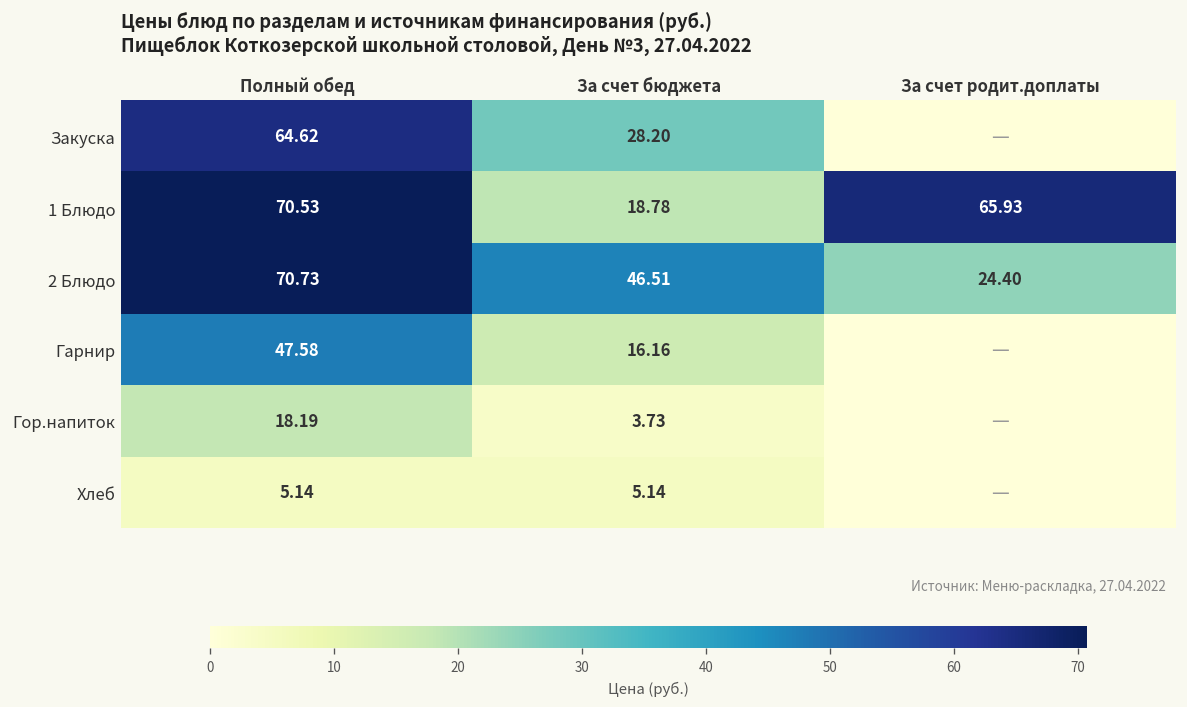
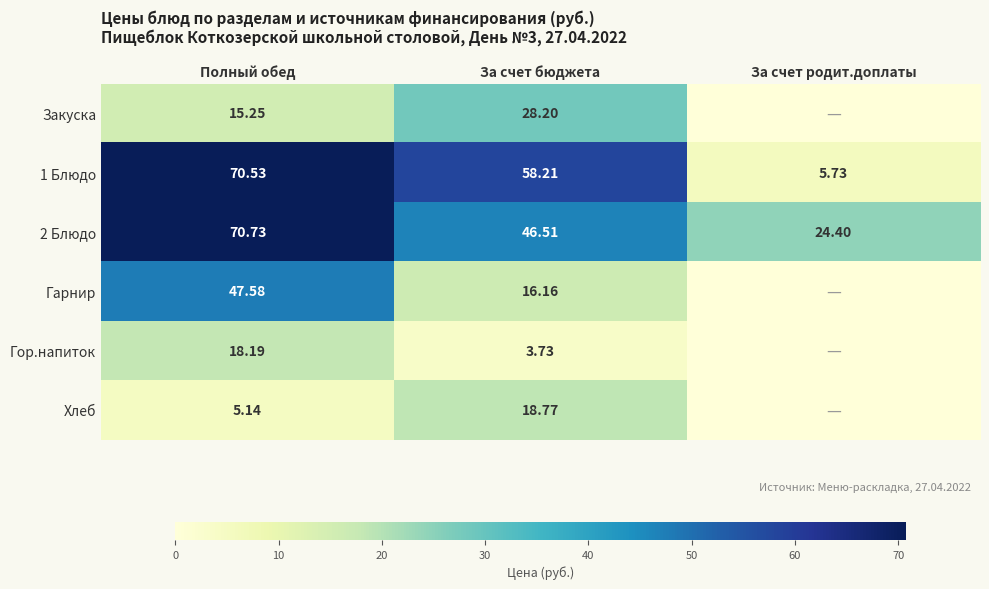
Закуска, Полный обед: 64.62 -> 15.25
1 Блюдо, За счет бюджета: 18.78 -> 58.21
1 Блюдо, За счет родит.доплаты: 65.93 -> 5.73
Хлеб, За счет бюджета: 5.14 -> 18.77
